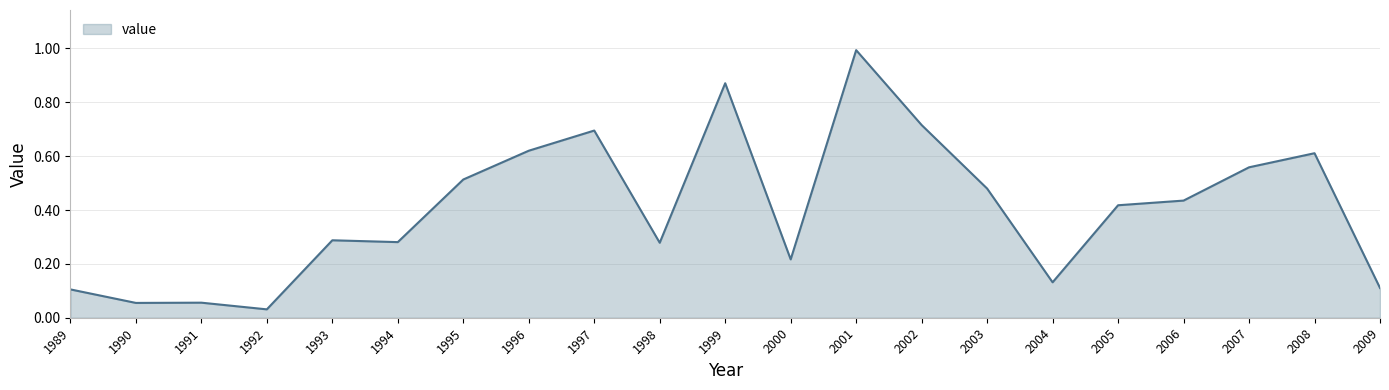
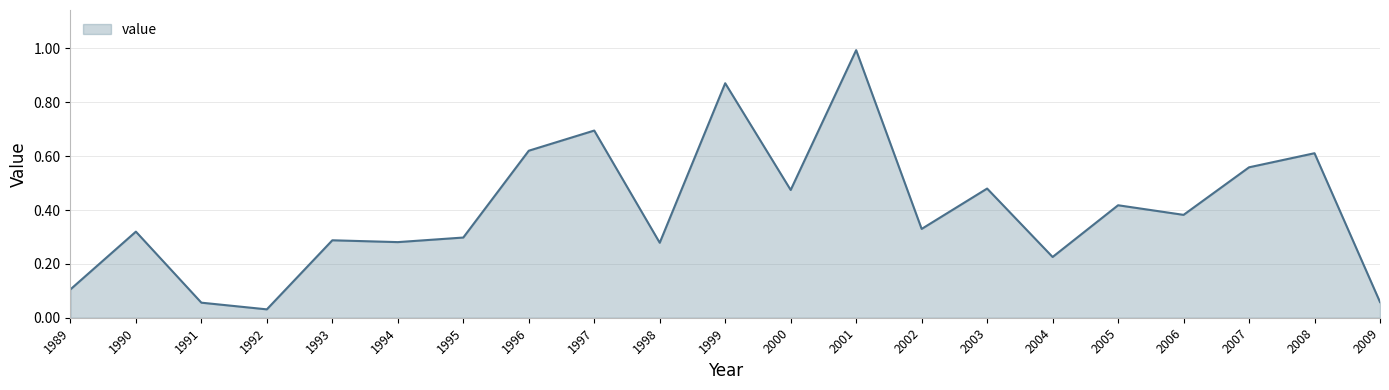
1990: 0.06 -> 0.32
1995: 0.51 -> 0.30
2000: 0.22 -> 0.47
2002: 0.72 -> 0.33
2004: 0.13 -> 0.23
2006: 0.44 -> 0.38
2009: 0.11 -> 0.06
